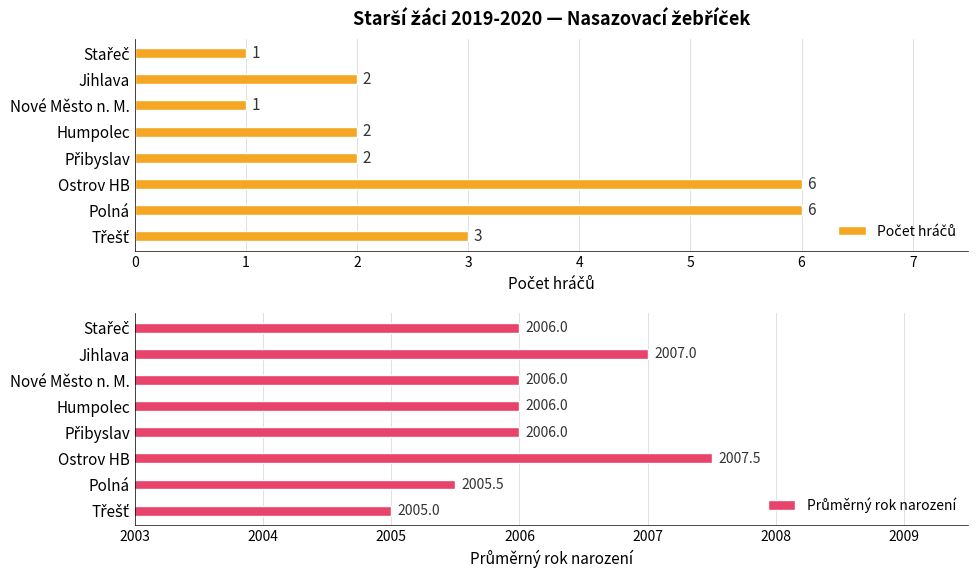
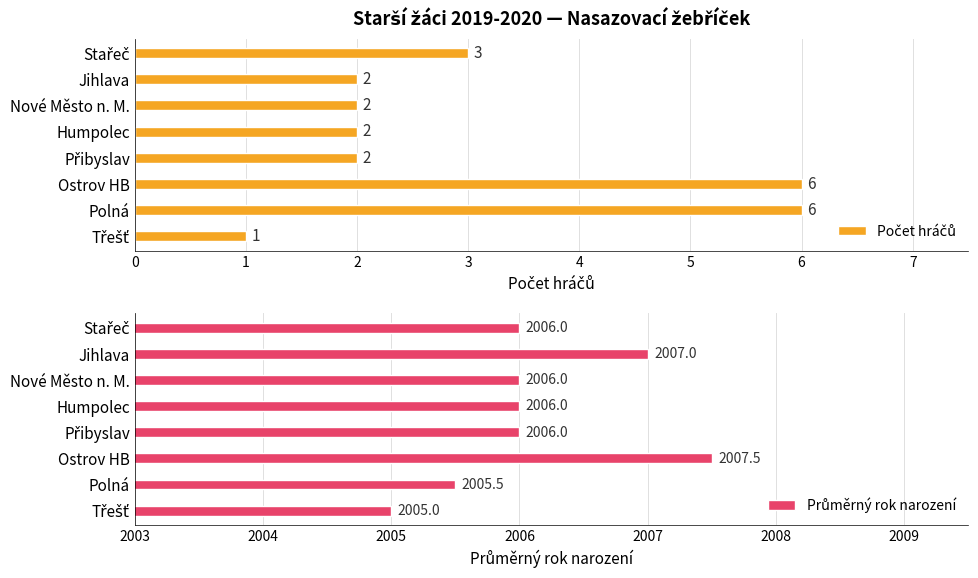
Starší žáci 2019-2020 — Nasazovací žebříček, Stařeč: 1 -> 3
Starší žáci 2019-2020 — Nasazovací žebříček, Nové Město n. M.: 1 -> 2
Starší žáci 2019-2020 — Nasazovací žebříček, Třešť: 3 -> 1
